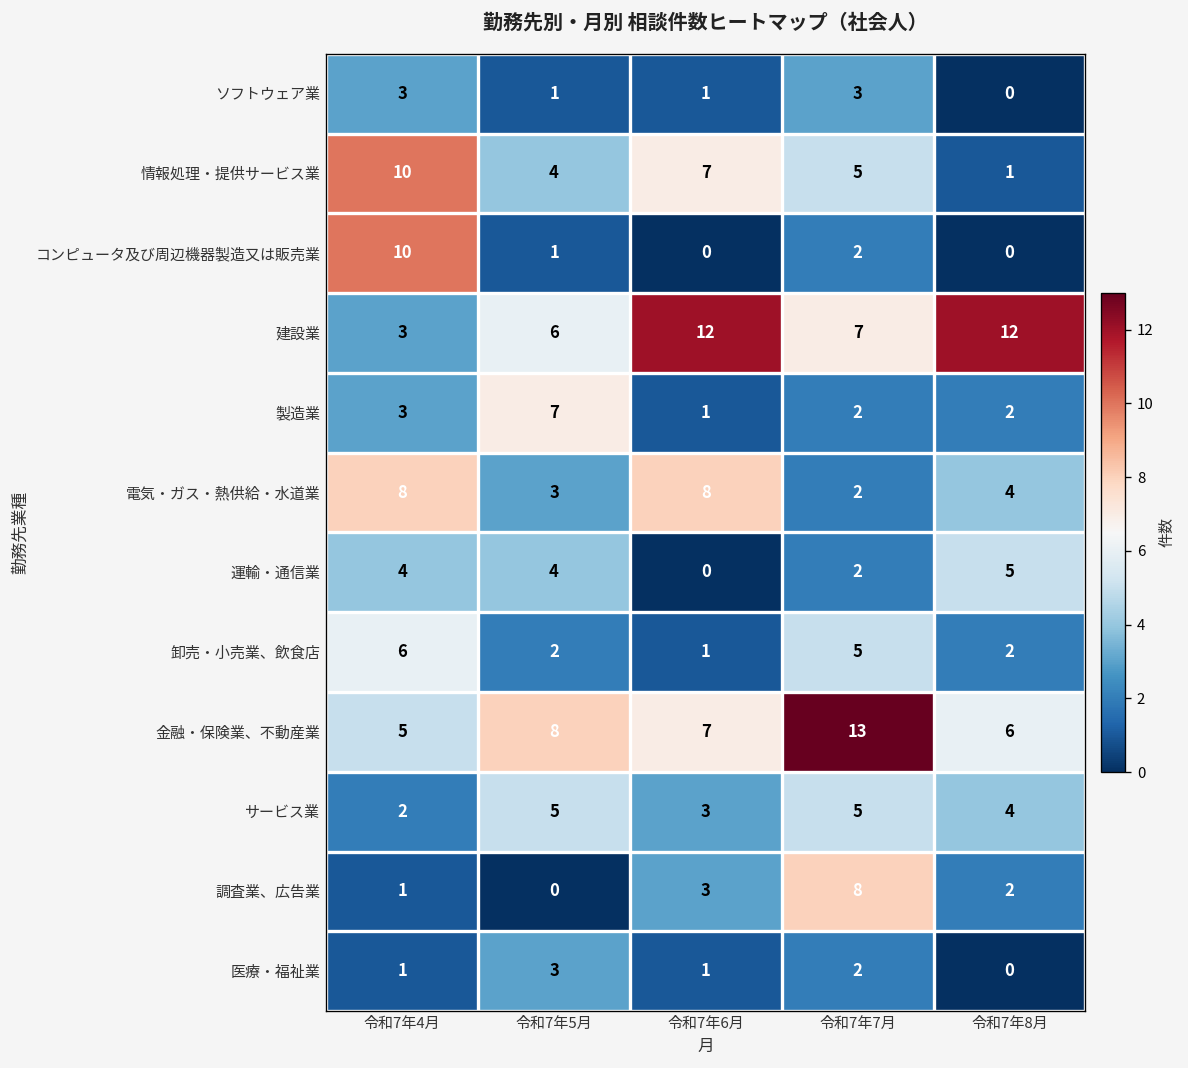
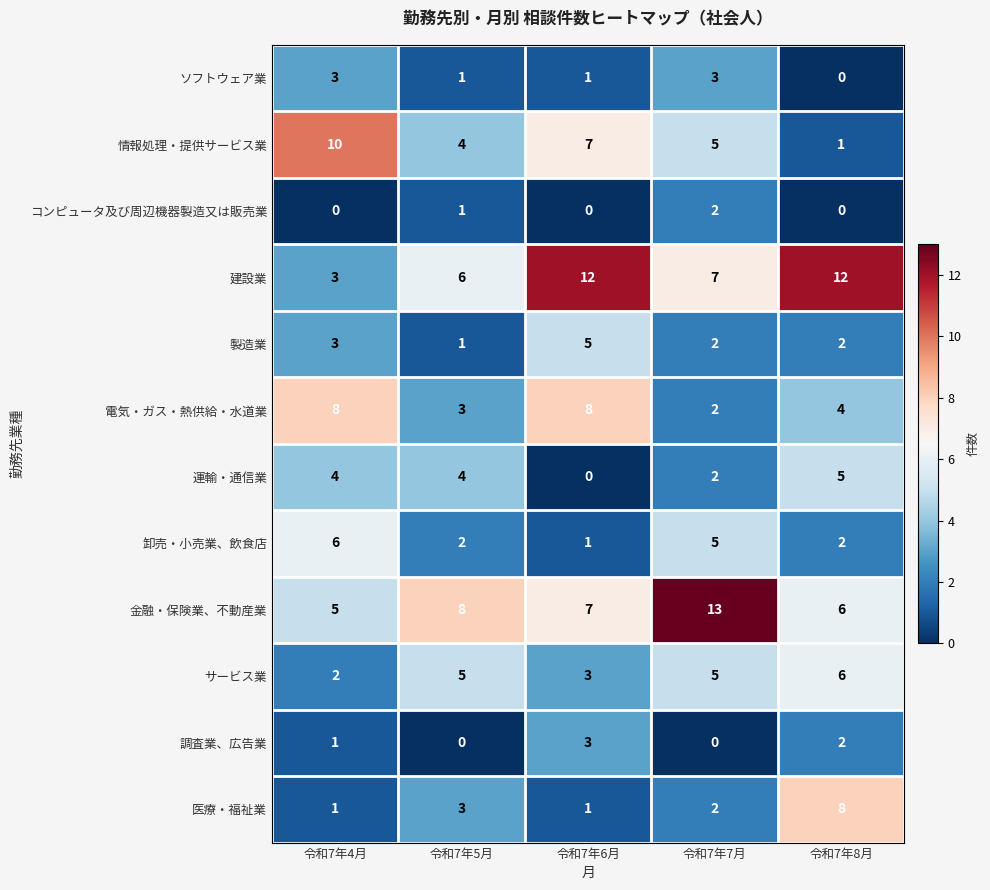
コンピュータ及び周辺機器製造又は販売業, 令和7年4月: 10 -> 0
製造業, 令和7年5月: 7 -> 1
製造業, 令和7年6月: 1 -> 5
サービス業, 令和7年8月: 4 -> 6
調査業、広告業, 令和7年7月: 8 -> 0
医療・福祉業, 令和7年8月: 0 -> 8
